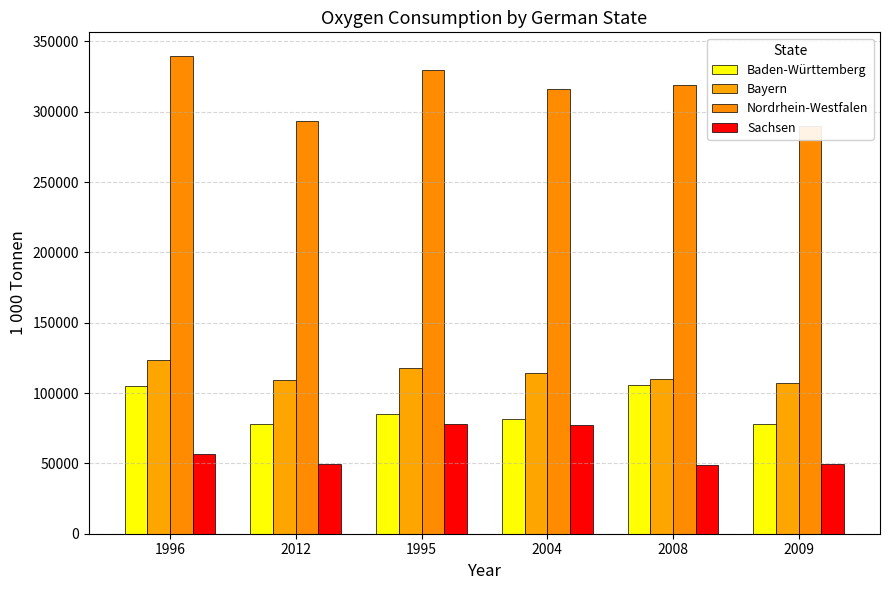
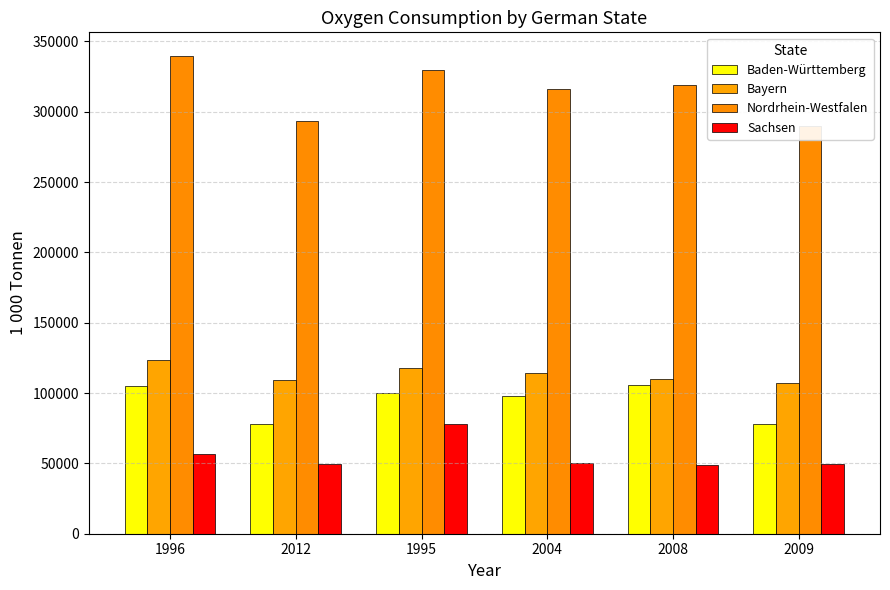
Baden-Württemberg, 1995: 85000 -> 100000
Baden-Württemberg, 2004: 82000 -> 98000
Sachsen, 2004: 78000 -> 50000
